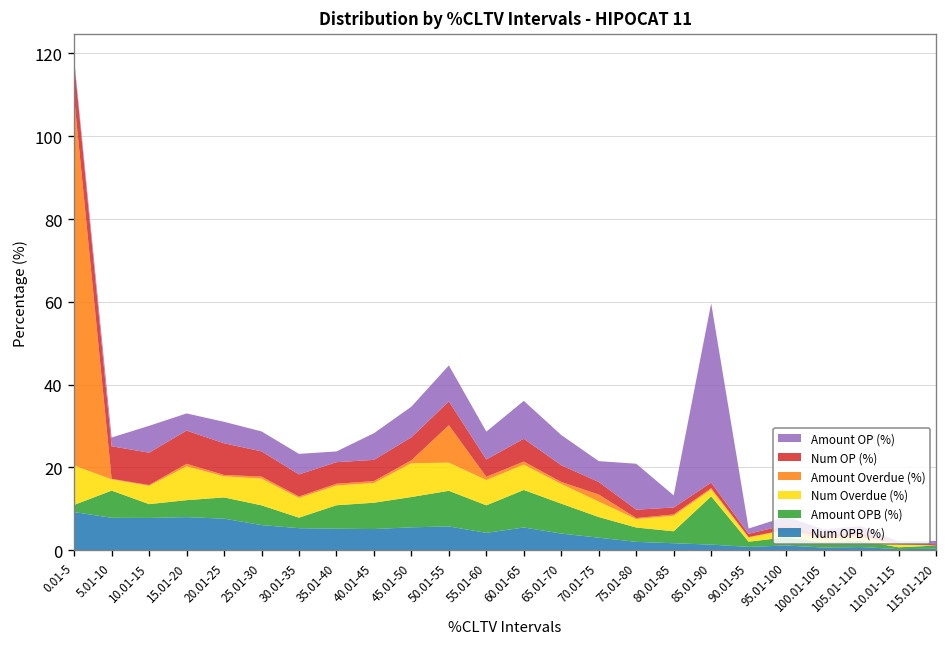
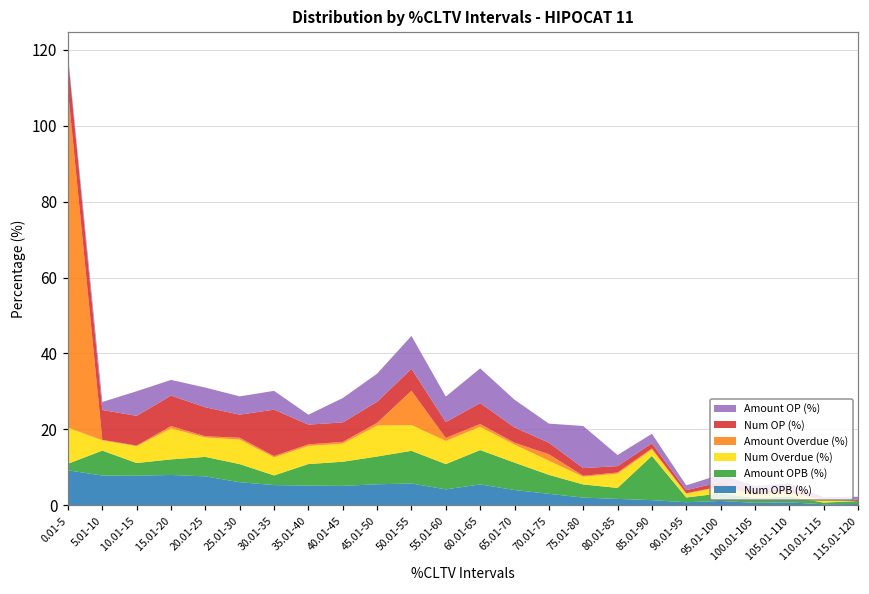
Num OP (%), 30.01-35: 5 -> 12
Amount OP (%), 85.01-90: 43 -> 3
